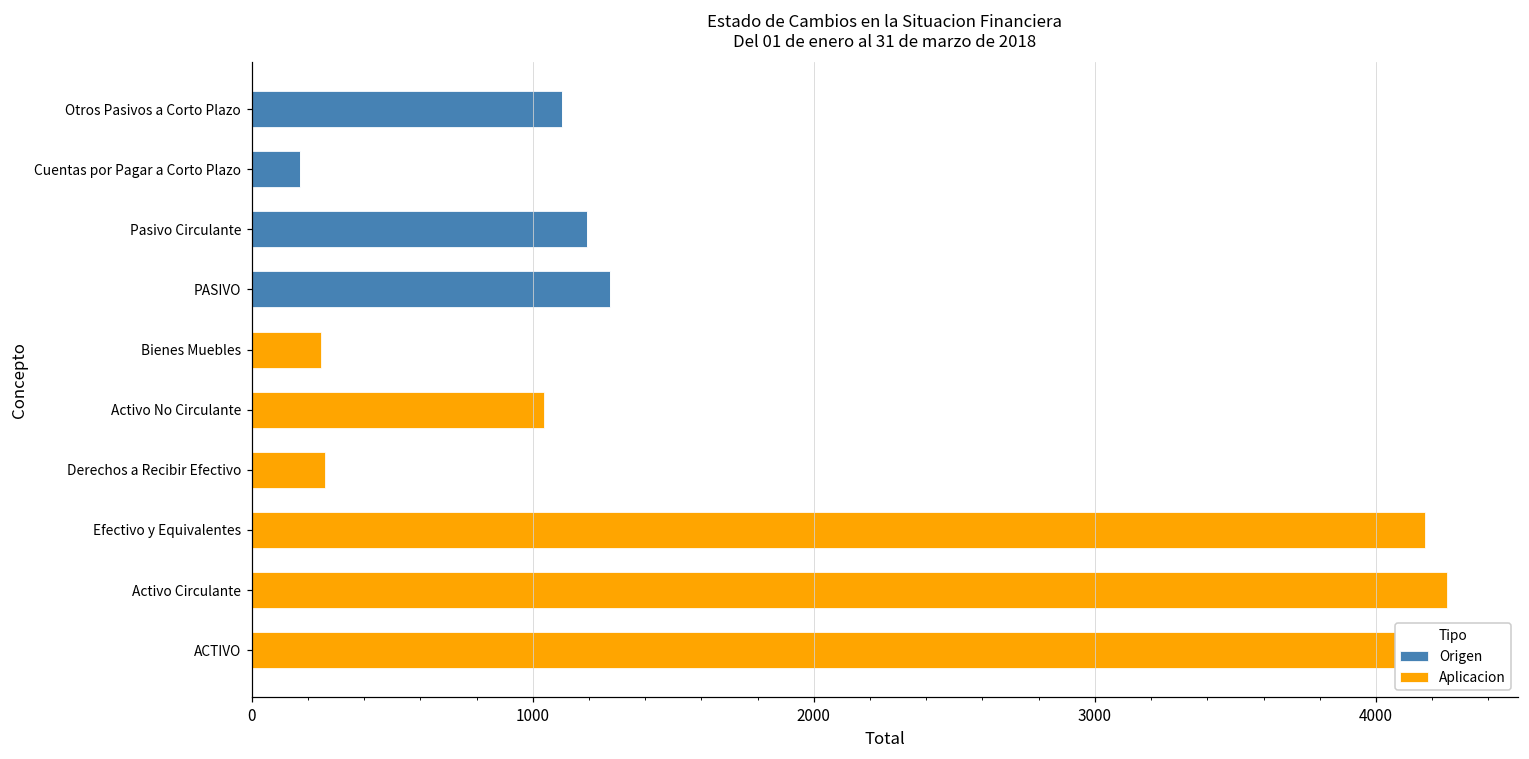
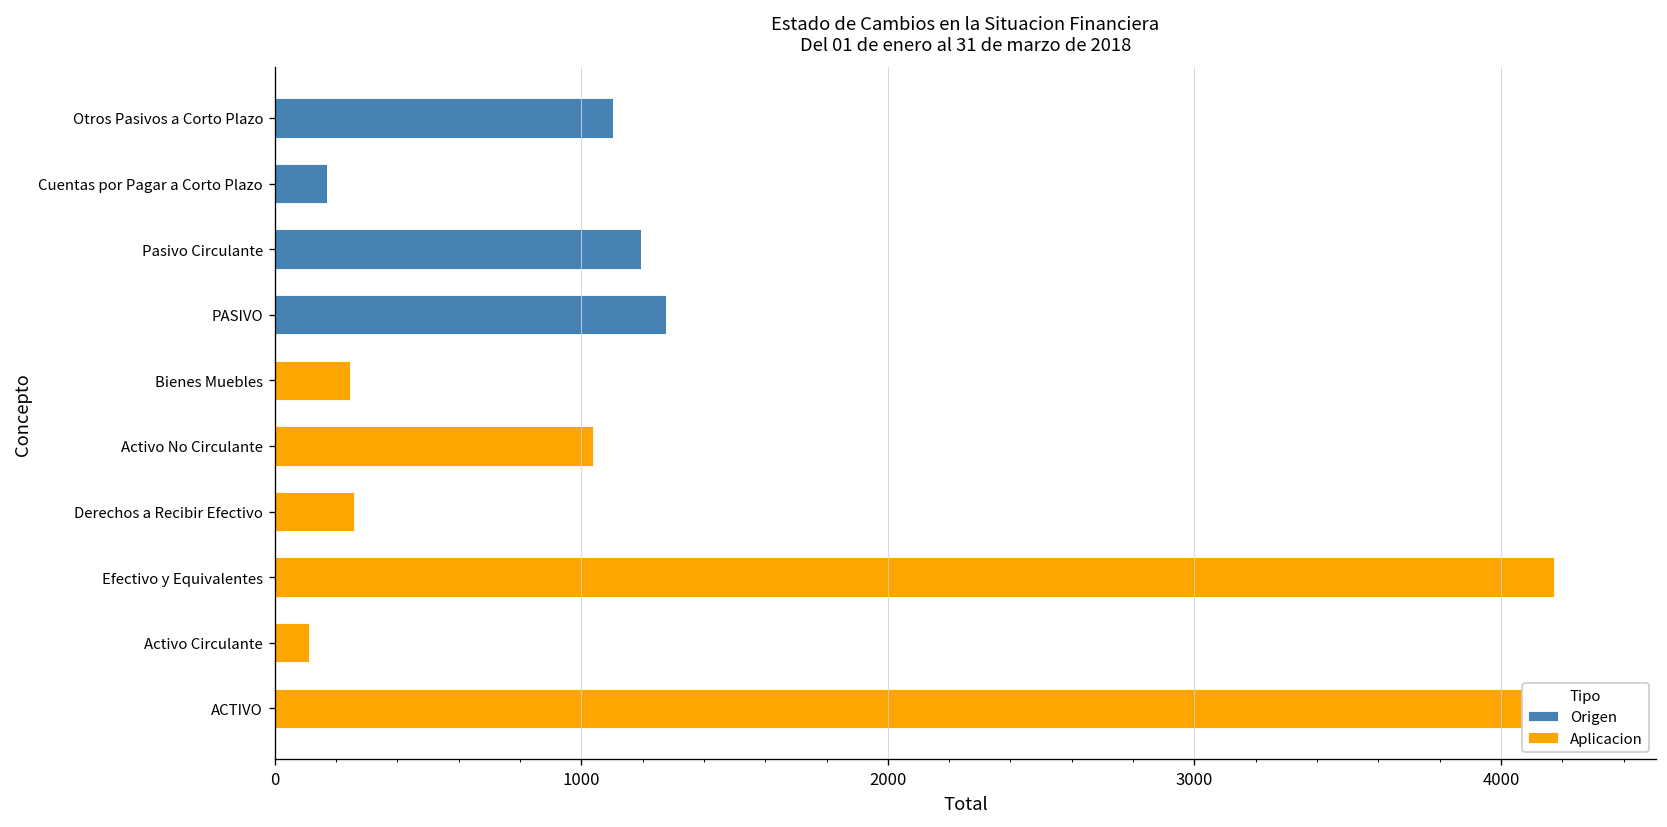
Aplicacion, Activo Circulante: 4250 -> 110
